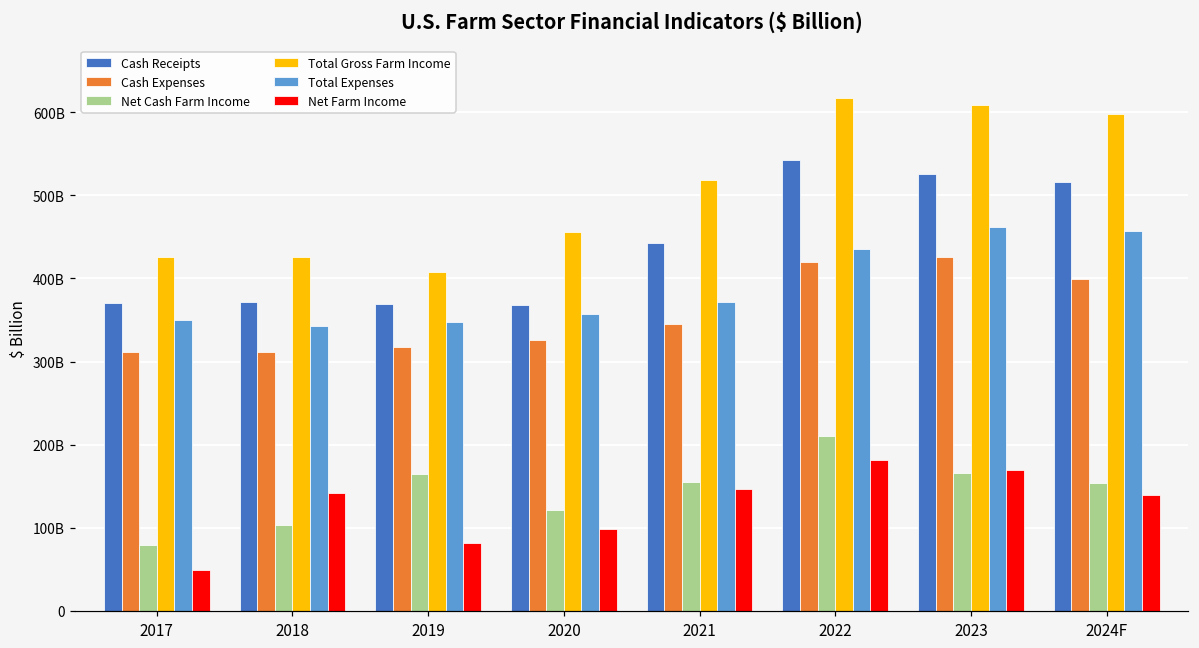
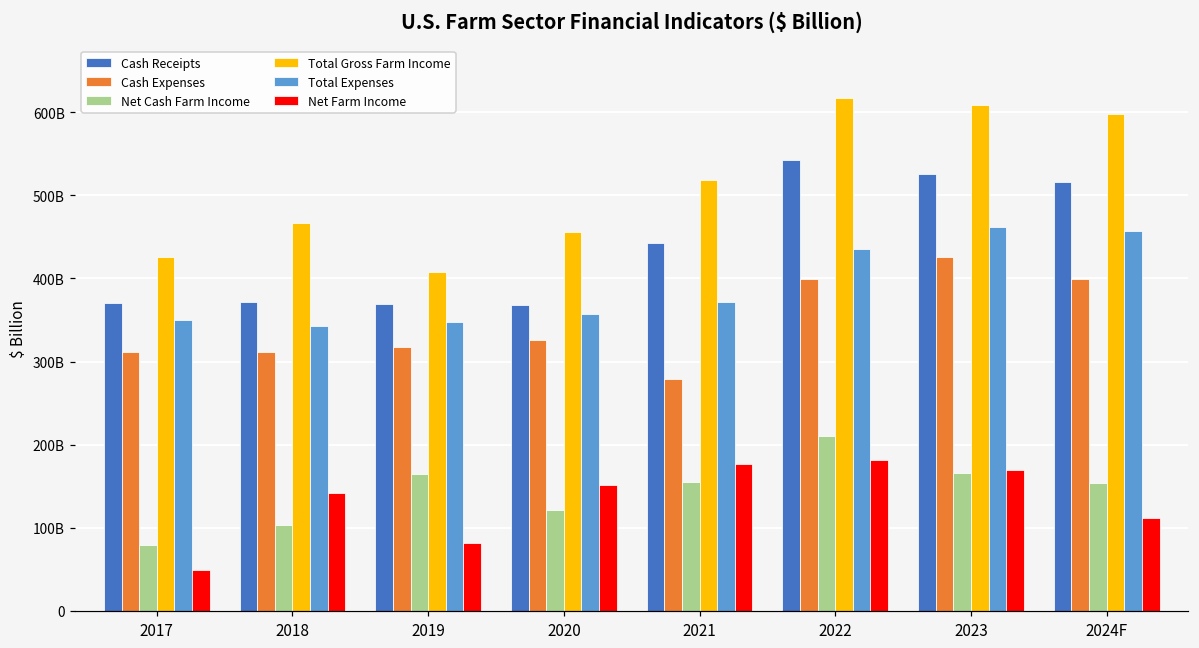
Total Gross Farm Income, 2018: 430000000000 -> 470000000000
Net Farm Income, 2020: 100000000000 -> 150000000000
Cash Expenses, 2021: 350000000000 -> 280000000000
Net Farm Income, 2021: 150000000000 -> 180000000000
Cash Expenses, 2022: 420000000000 -> 400000000000
Net Farm Income, 2024F: 140000000000 -> 110000000000
